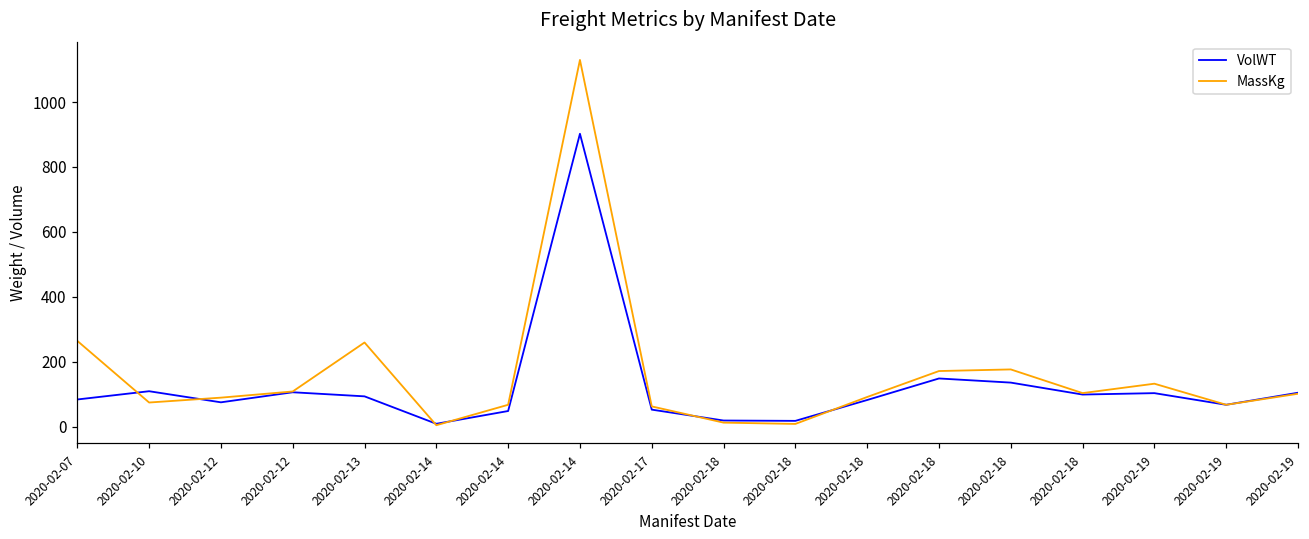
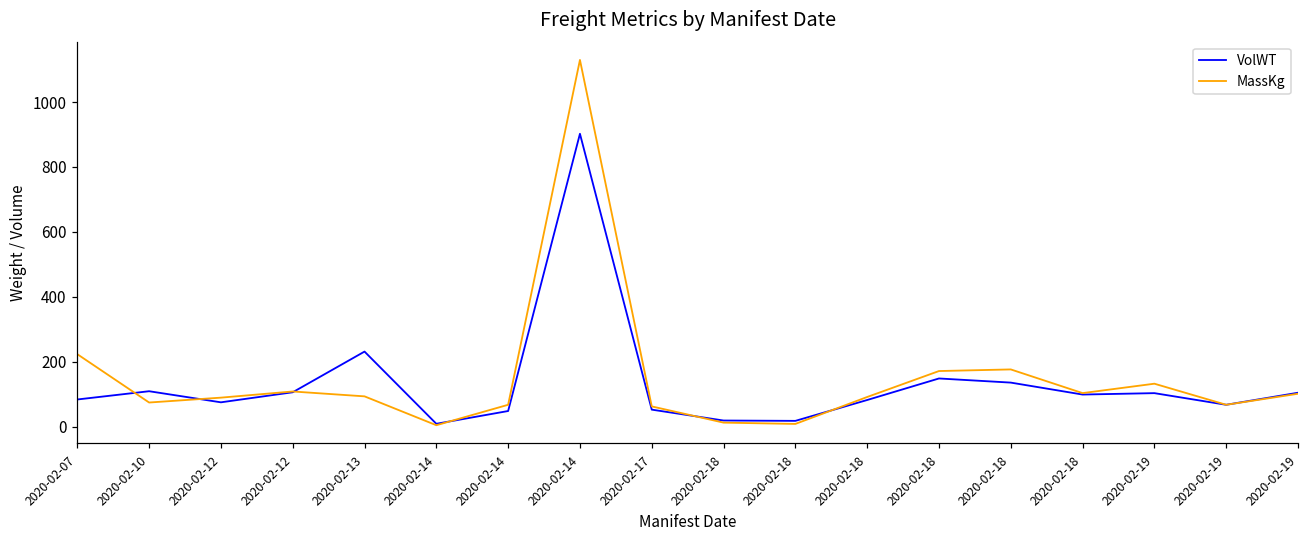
MassKg, 2020-02-07: 260 -> 220
VolWT, 2020-02-13: 90 -> 230
MassKg, 2020-02-13: 260 -> 90
